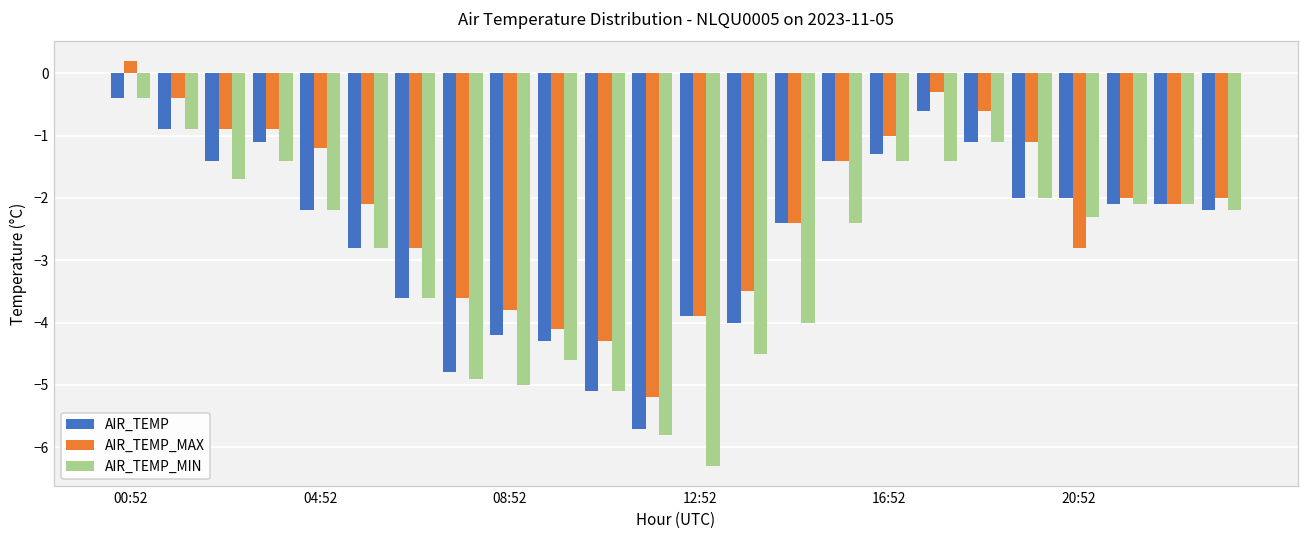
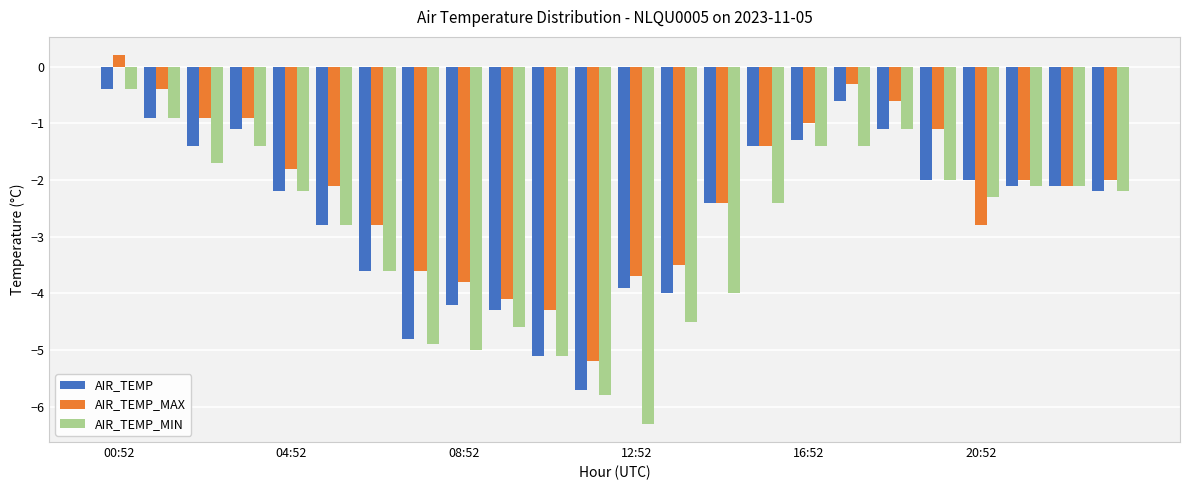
AIR_TEMP_MAX, 04:52: -1.2 -> -1.8
AIR_TEMP_MAX, 12:52: -3.9 -> -3.7
